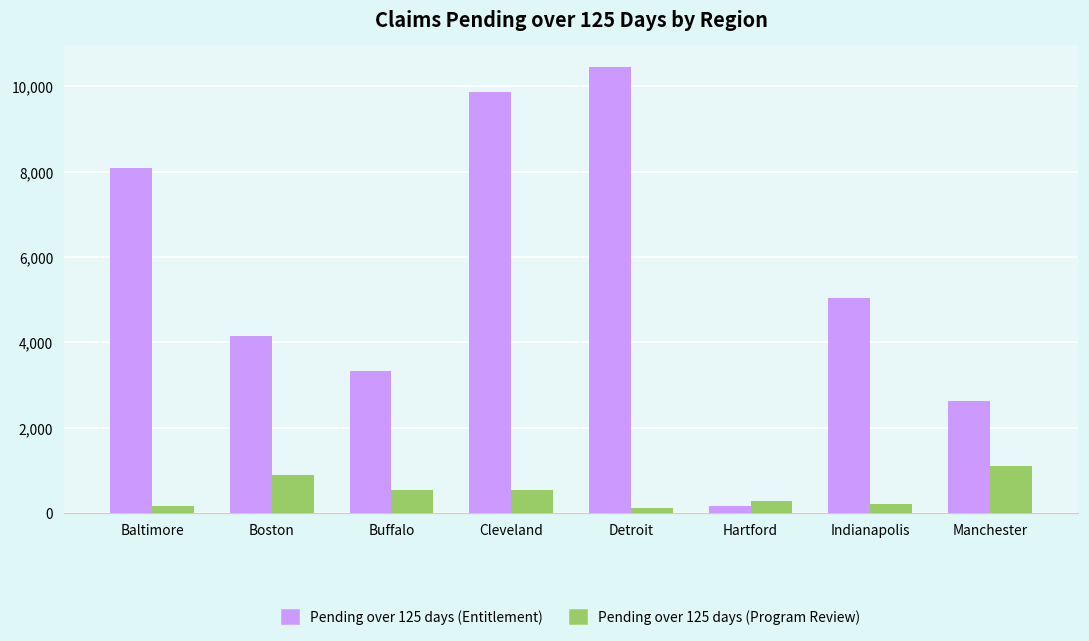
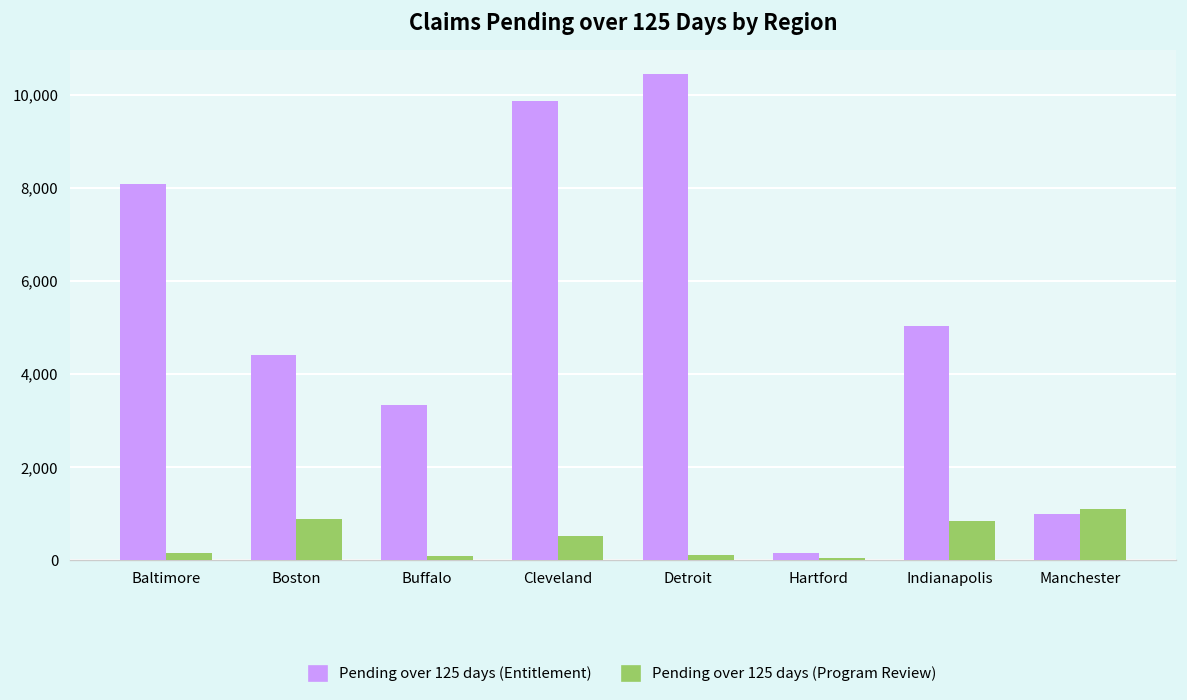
Pending over 125 days (Entitlement), Boston: 4,100 -> 4,400
Pending over 125 days (Program Review), Buffalo: 500 -> 100
Pending over 125 days (Program Review), Hartford: 300 -> 0
Pending over 125 days (Program Review), Indianapolis: 200 -> 800
Pending over 125 days (Entitlement), Manchester: 2,600 -> 1,000
